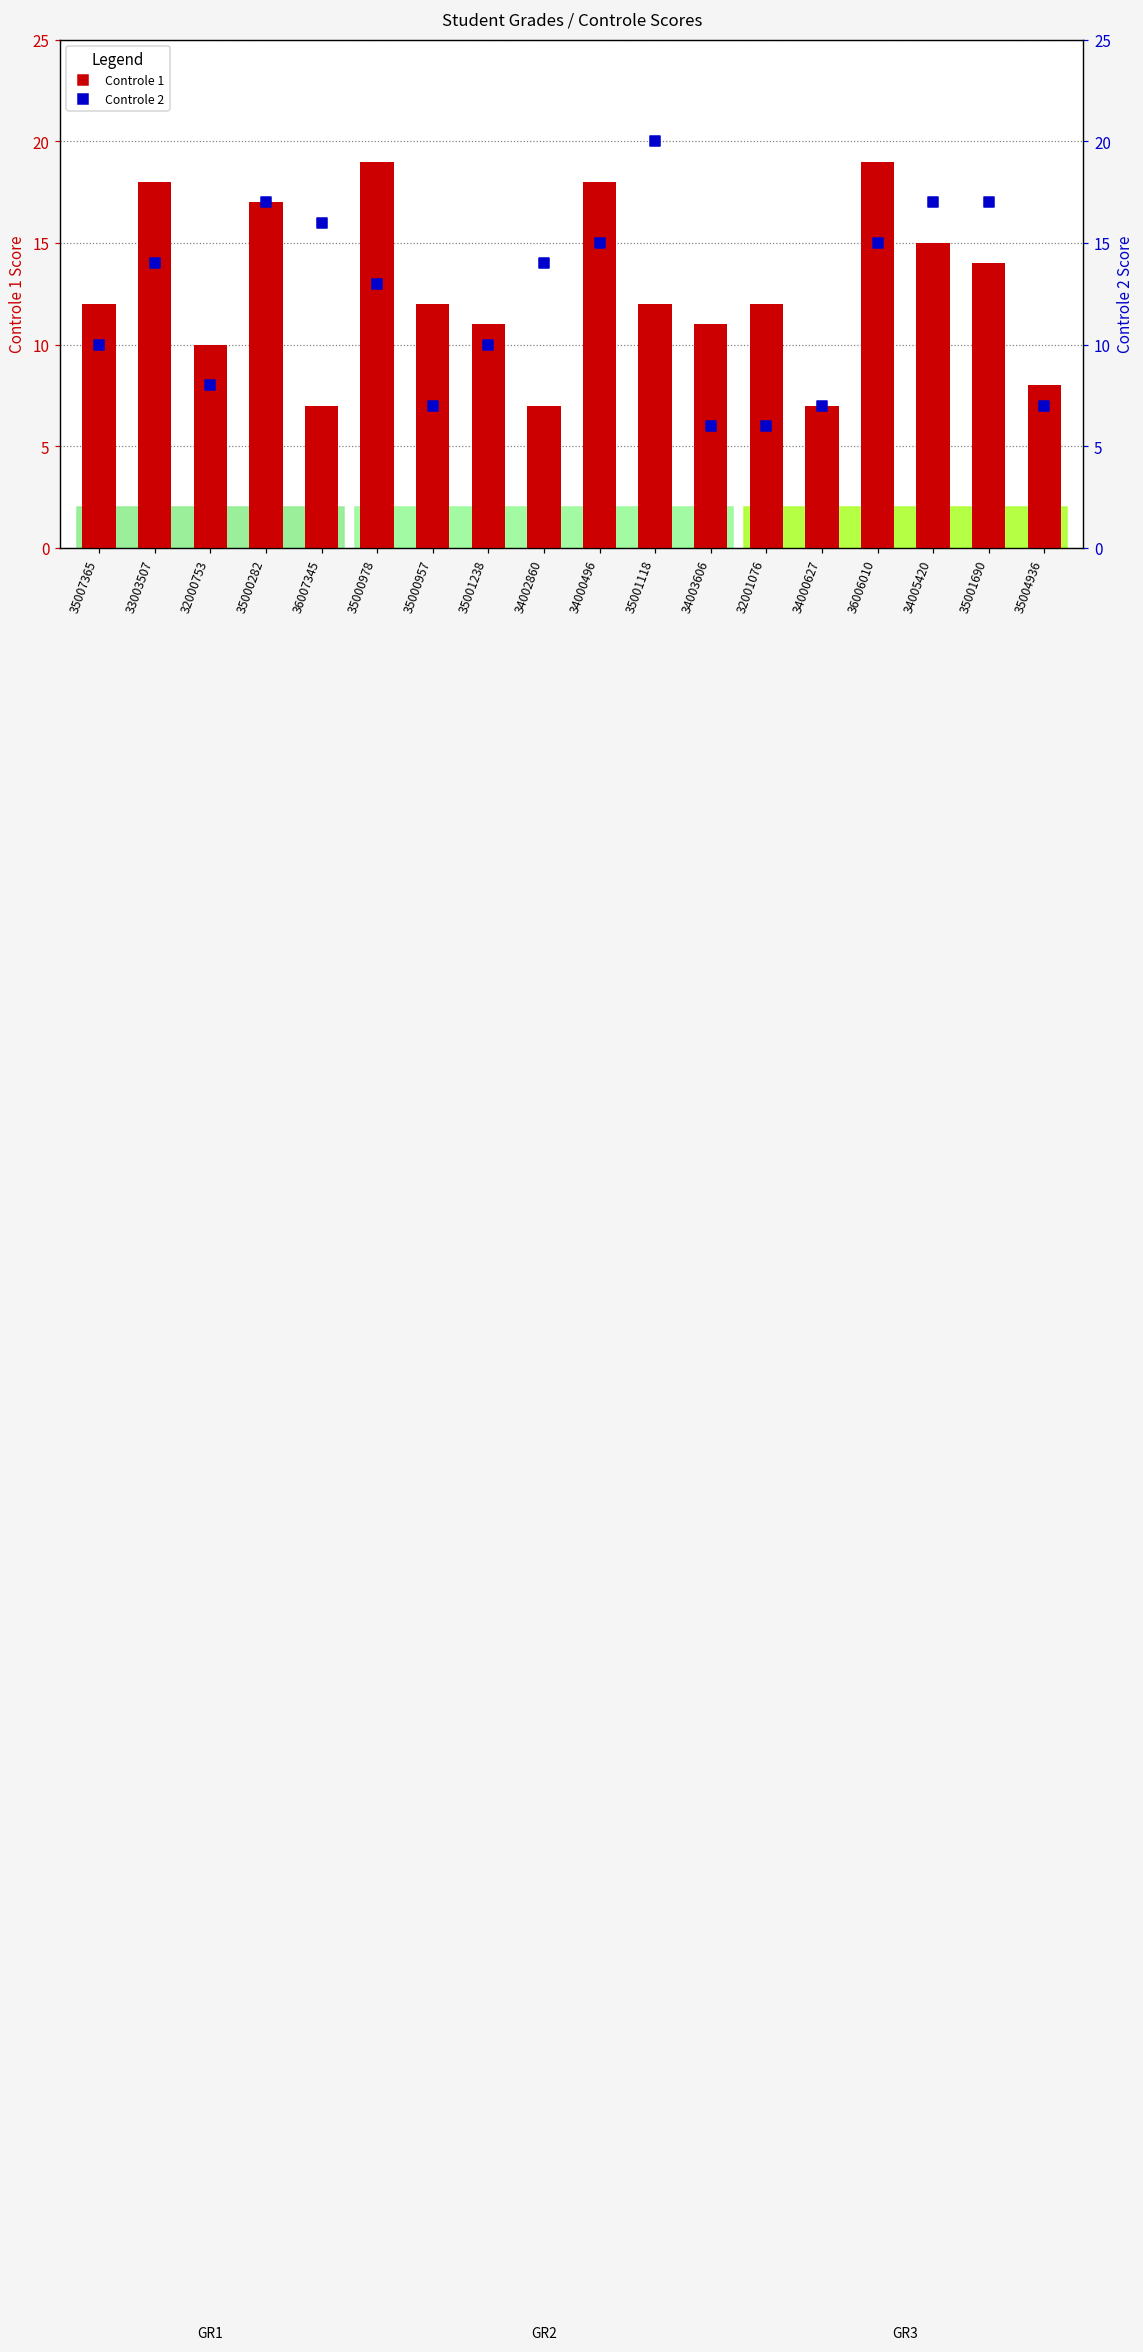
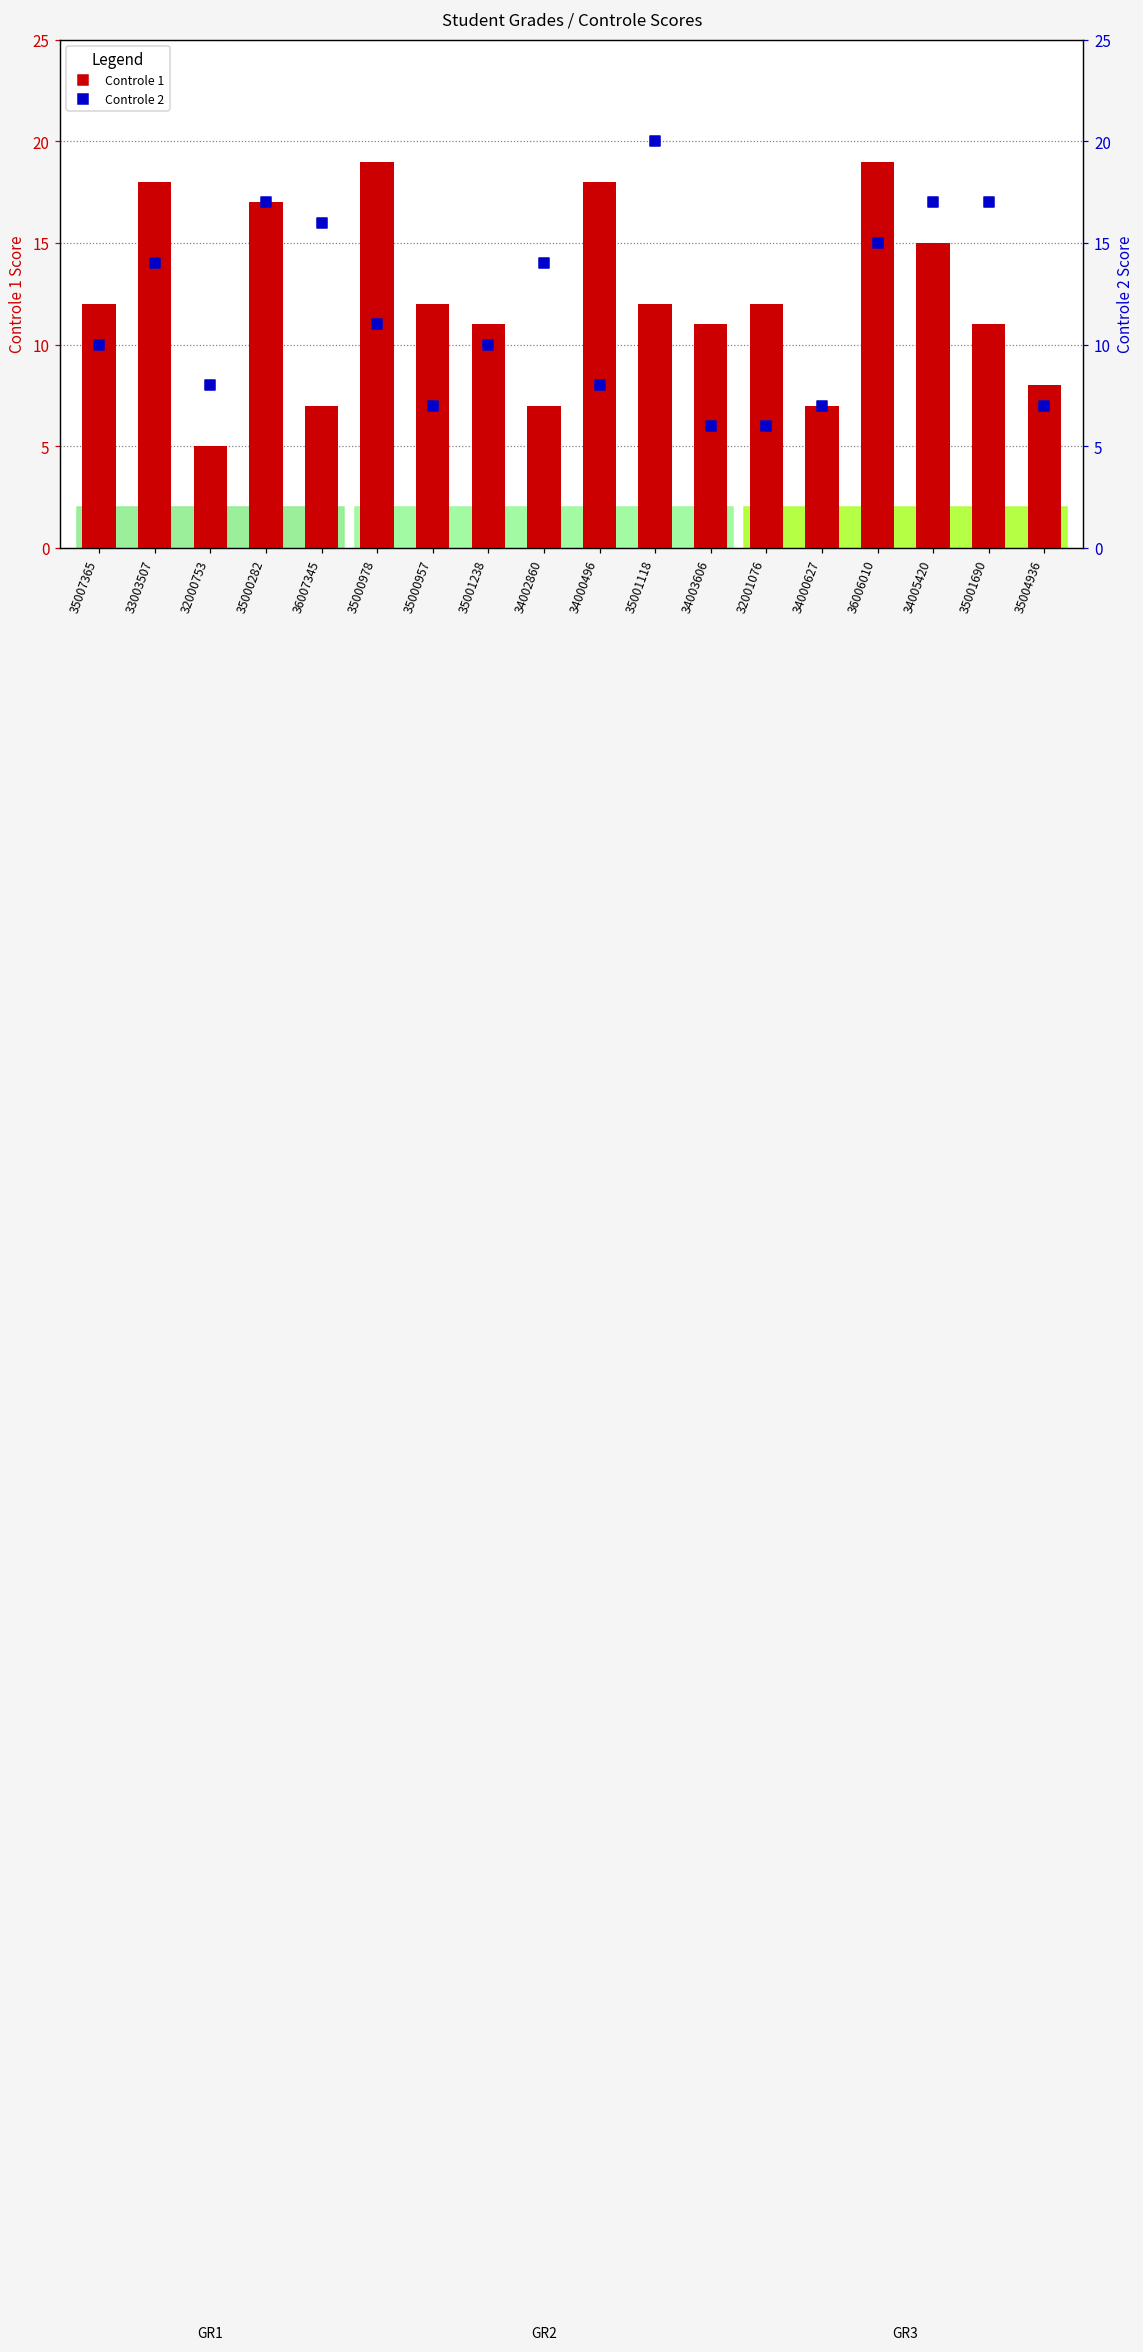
Controle 1, 32000753: 10 -> 5
Controle 1, 35001690: 14 -> 11
Controle 2, 35000978: 13 -> 11
Controle 2, 34000496: 15 -> 8
